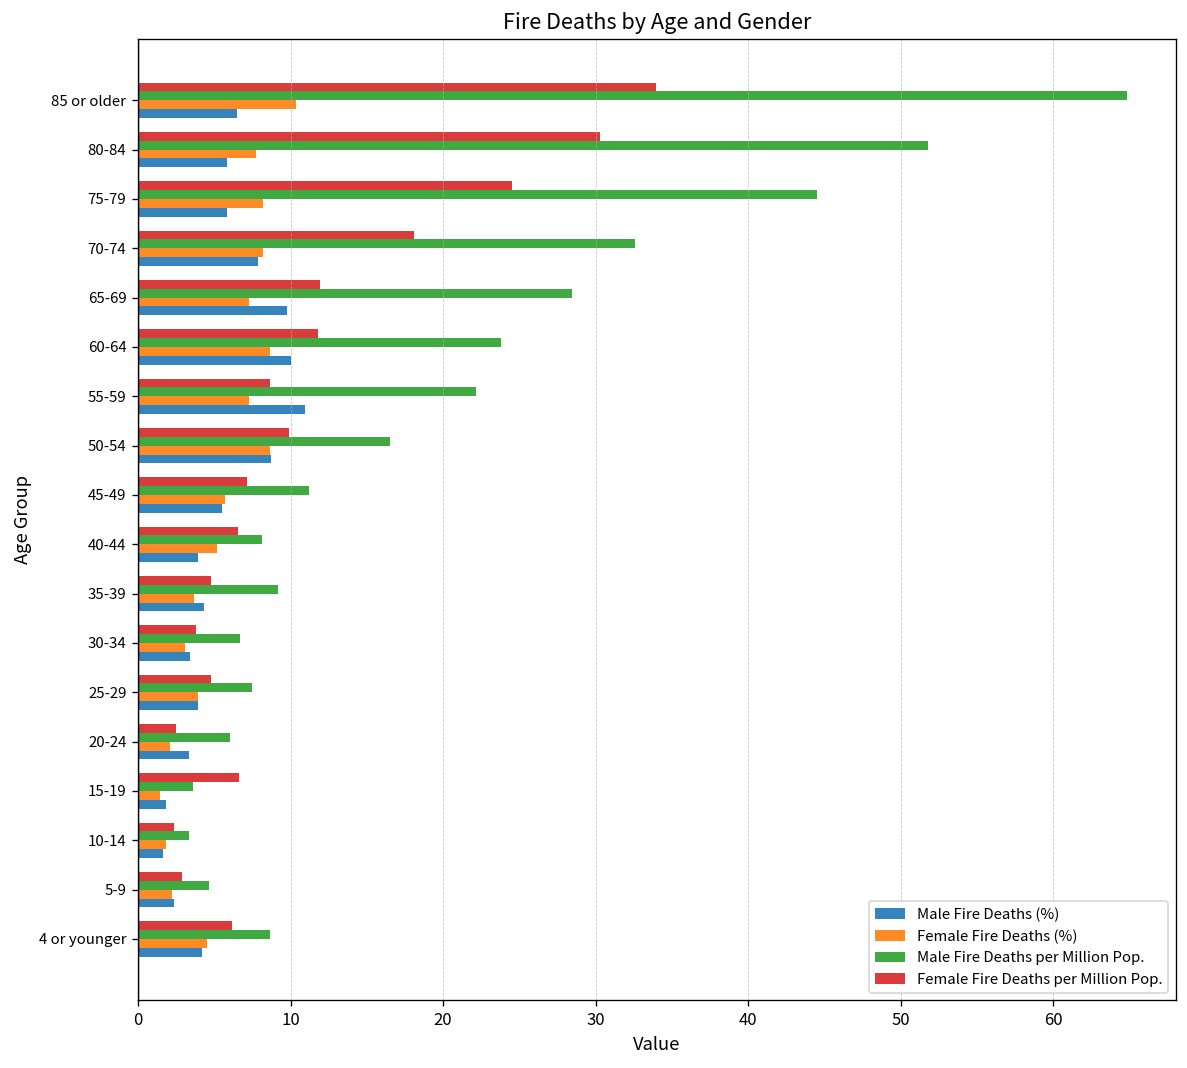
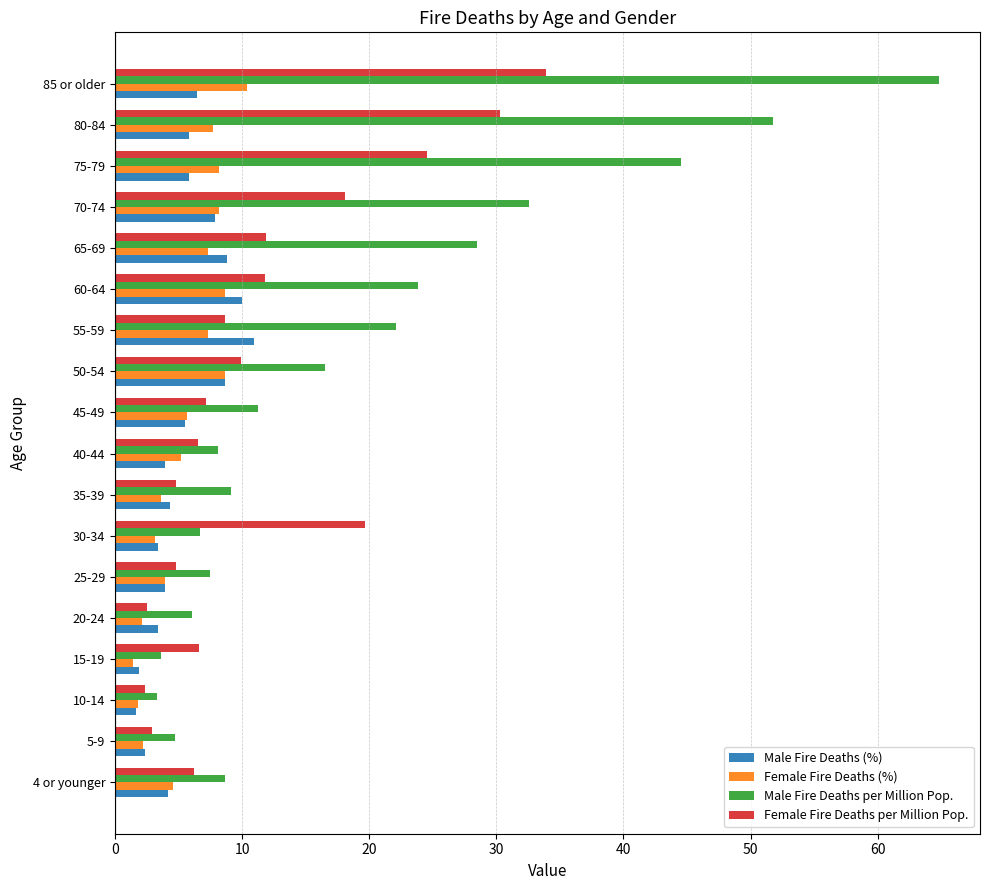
Male Fire Deaths (%), 65-69: 9.8 -> 8.8
Female Fire Deaths per Million Pop., 30-34: 3.8 -> 19.7
